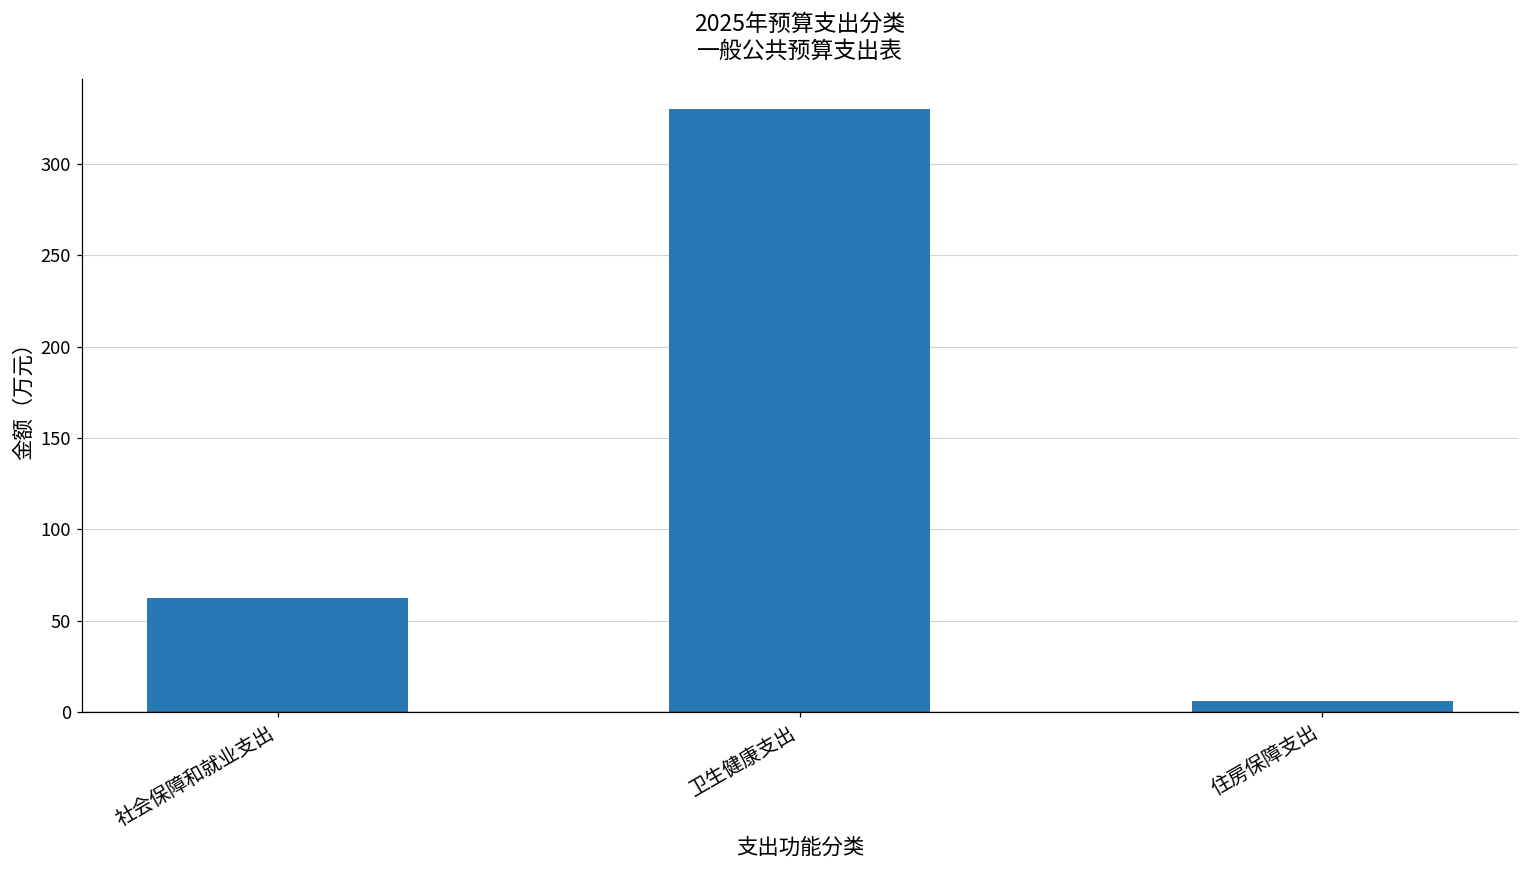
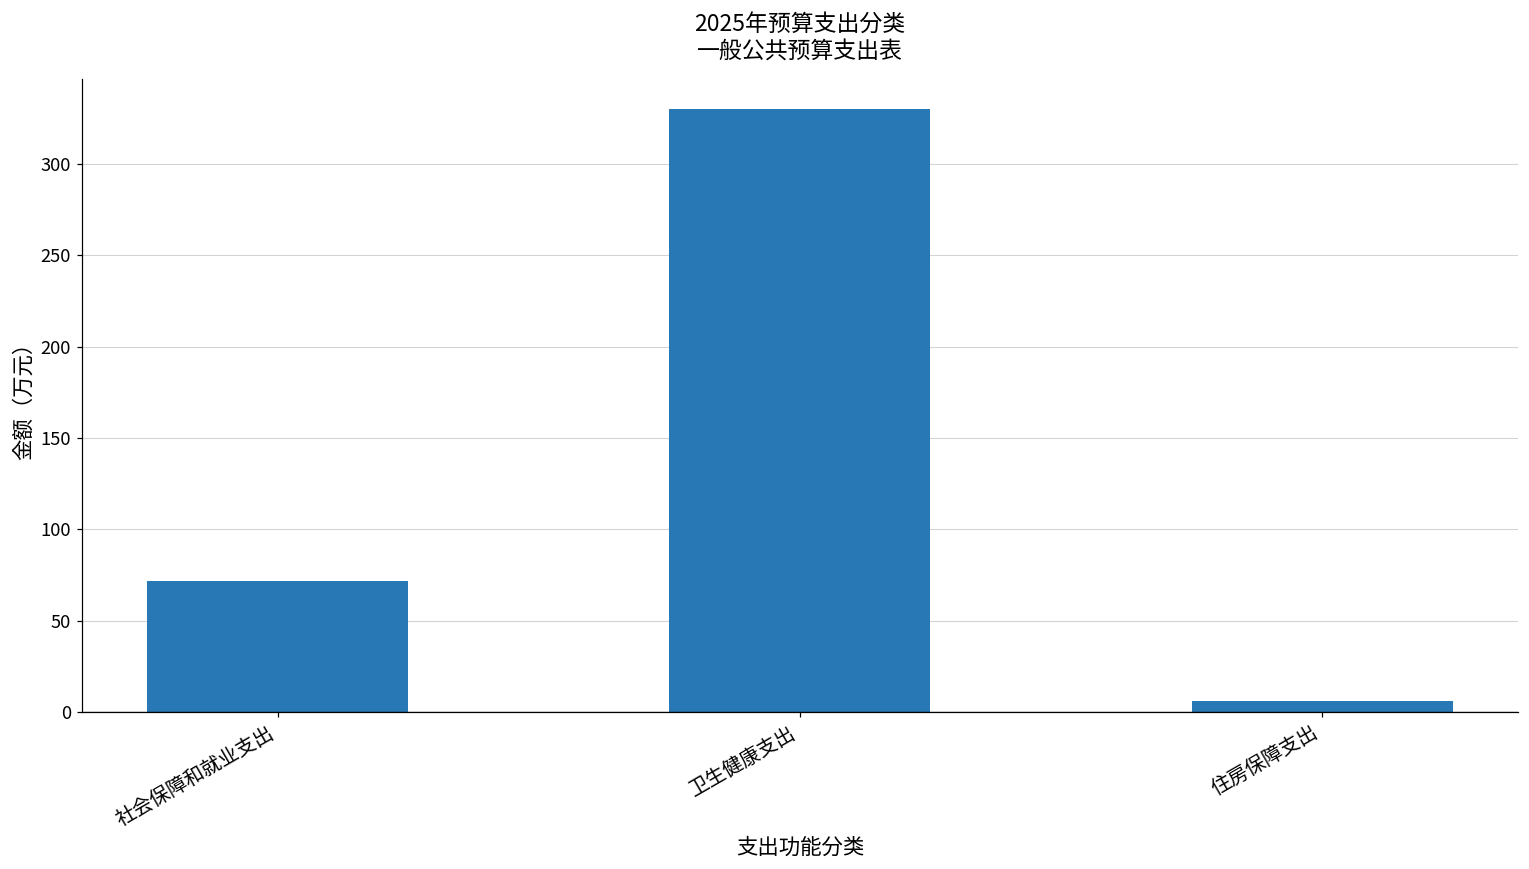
社会保障和就业支出: 62 -> 71
